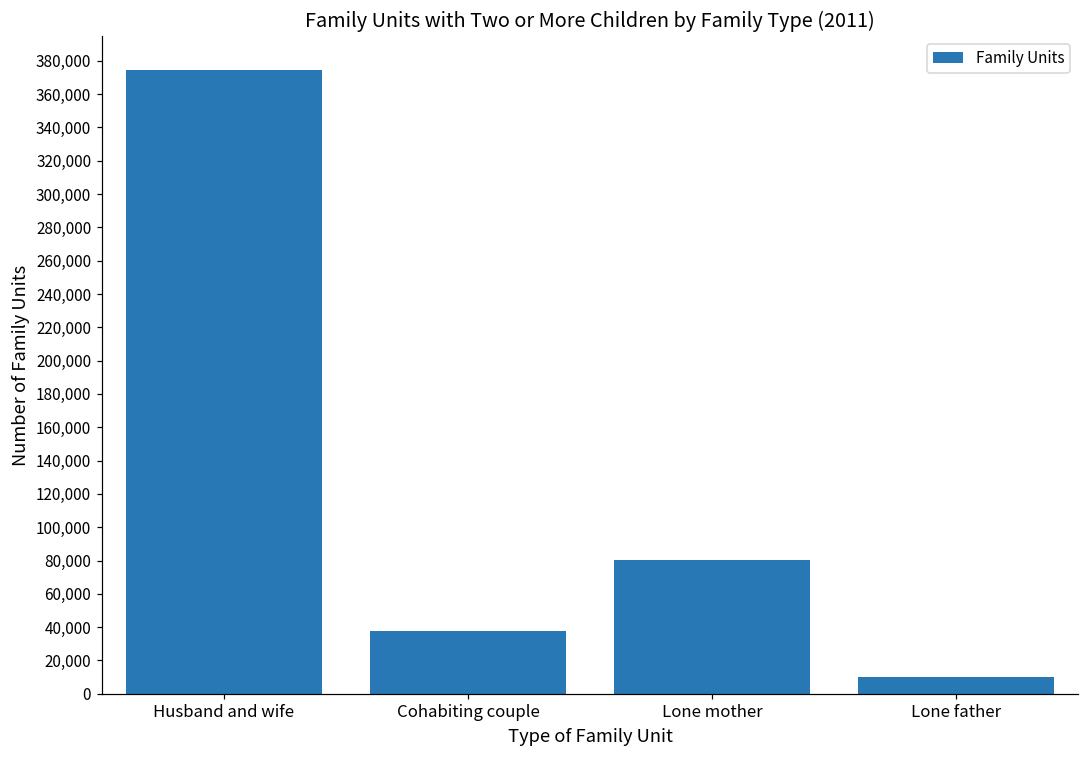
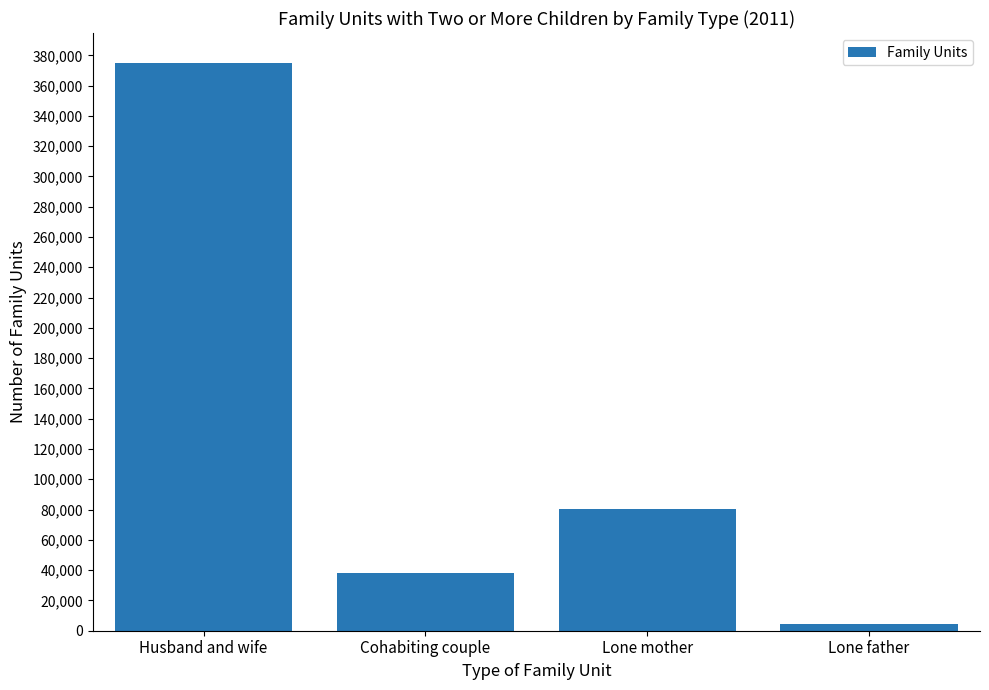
Lone father: 10,000 -> 5,000
